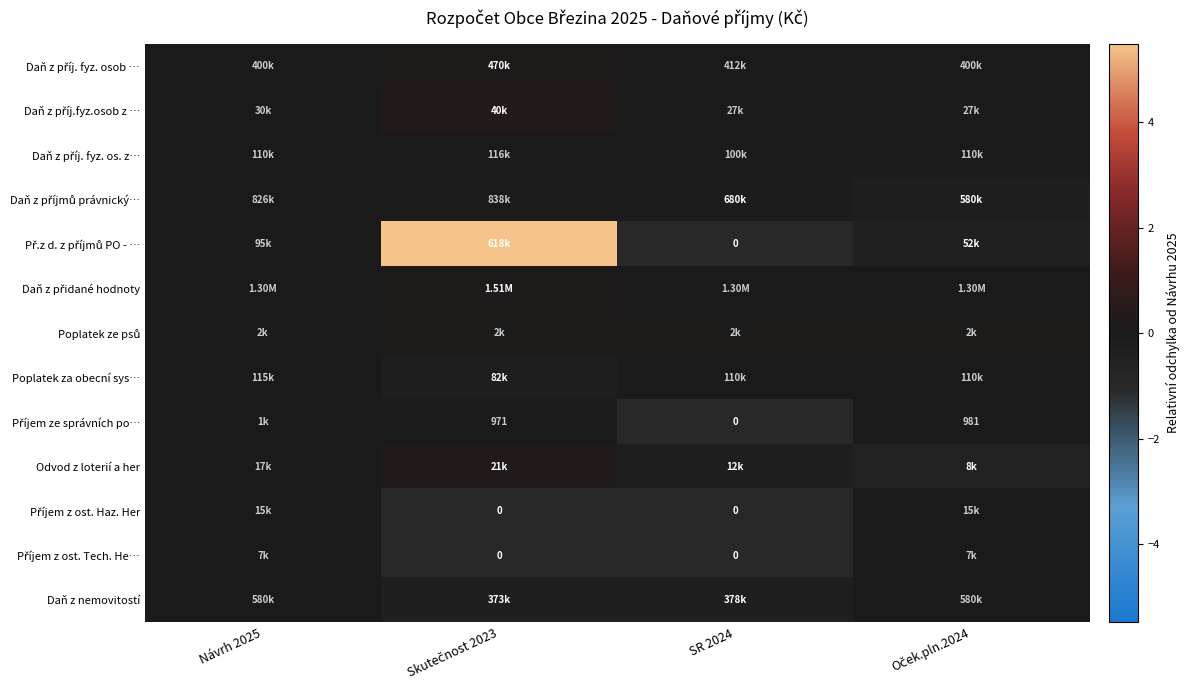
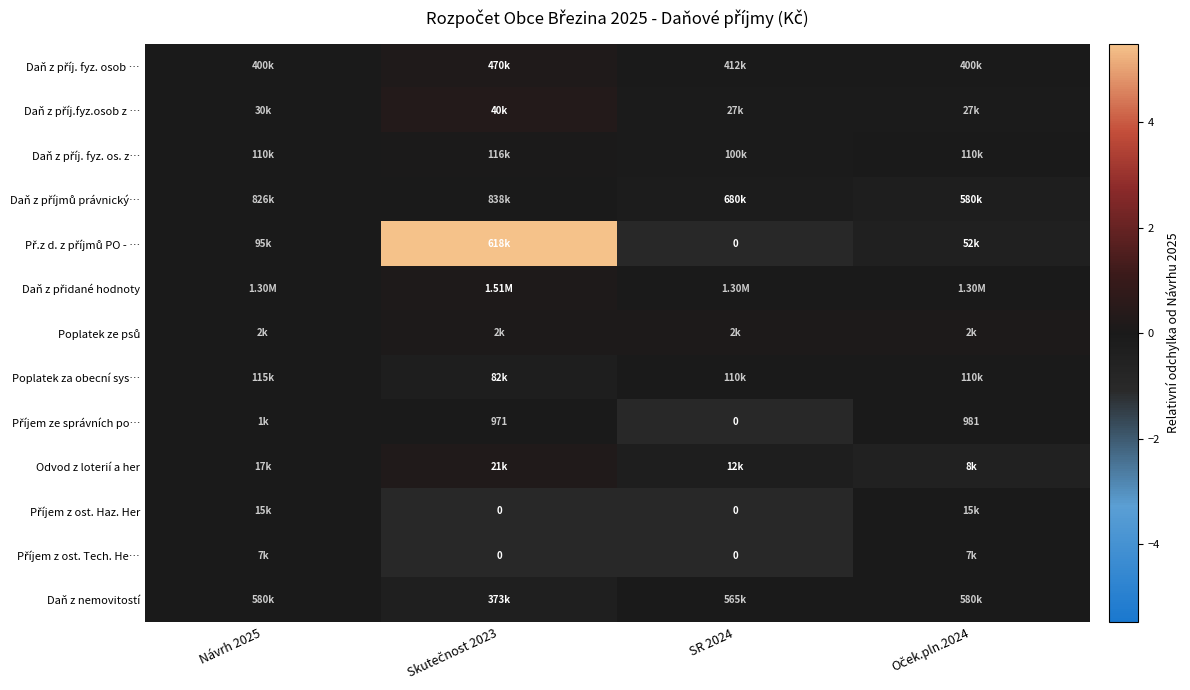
Daň z nemovitostí, SR 2024: 378k -> 565k
